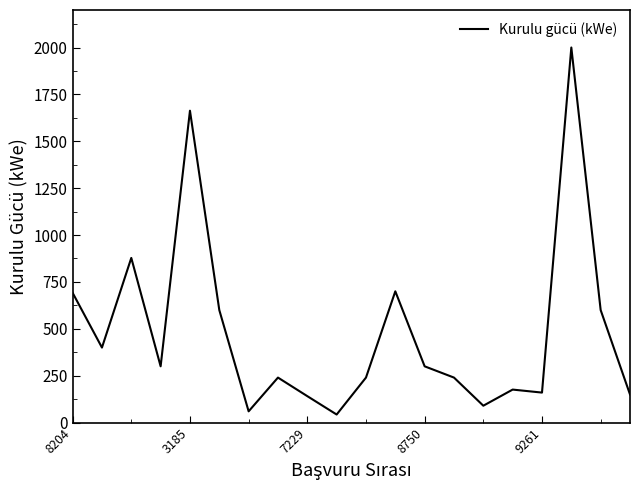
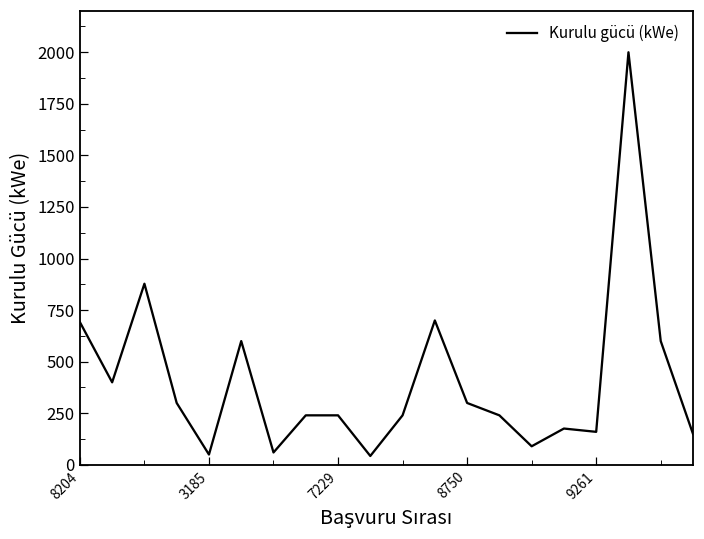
3185: 1660 -> 50
7229: 140 -> 240
